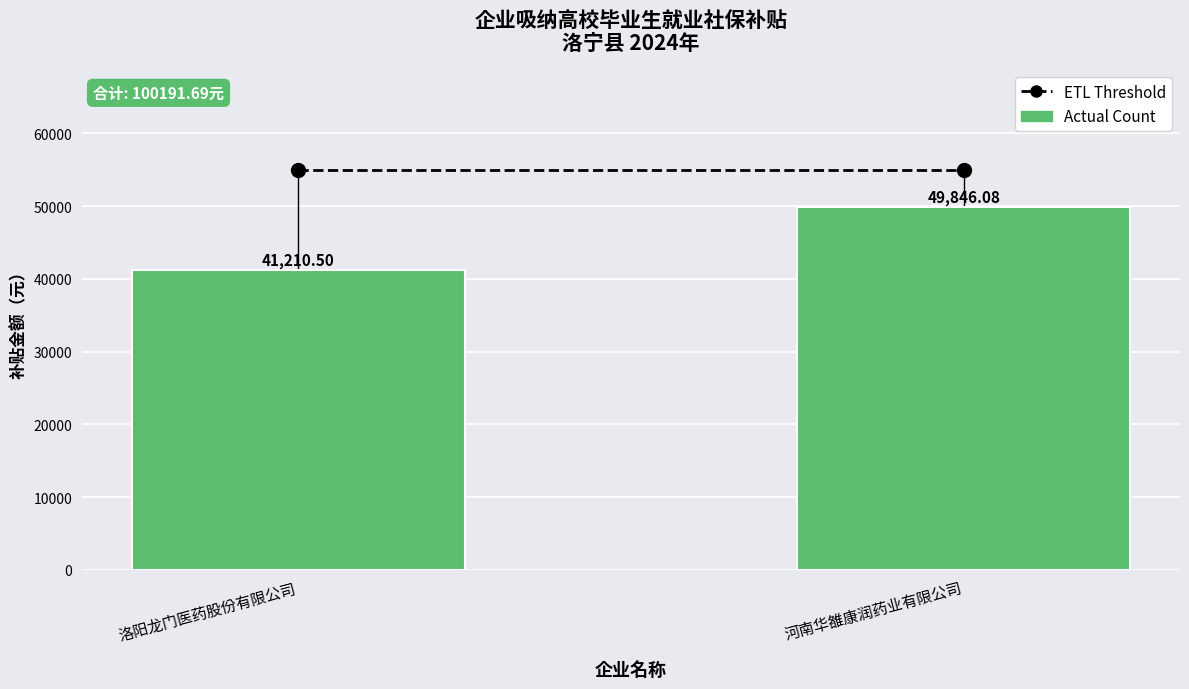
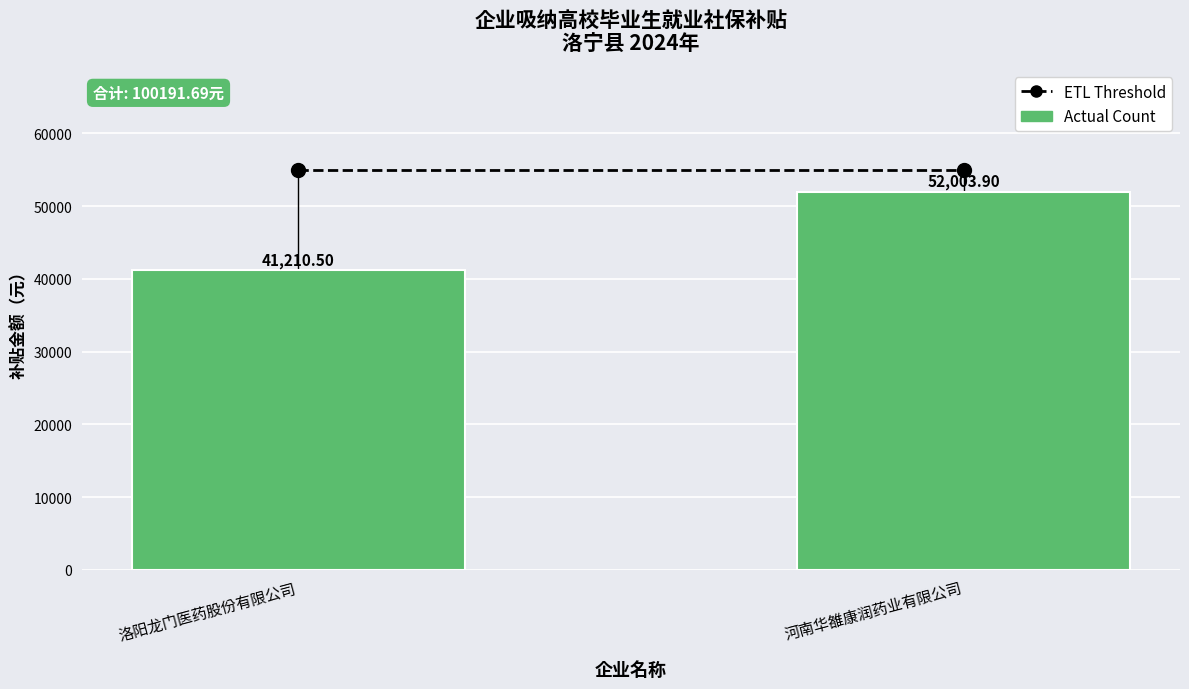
Actual Count, 河南华雒康润药业有限公司: 49,846.08 -> 52,003.90
